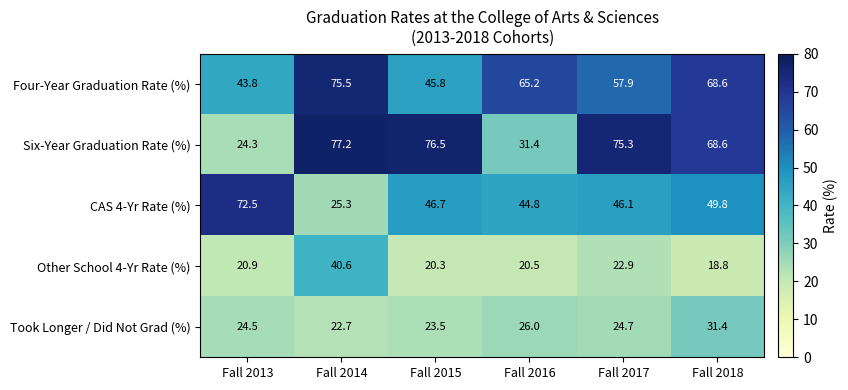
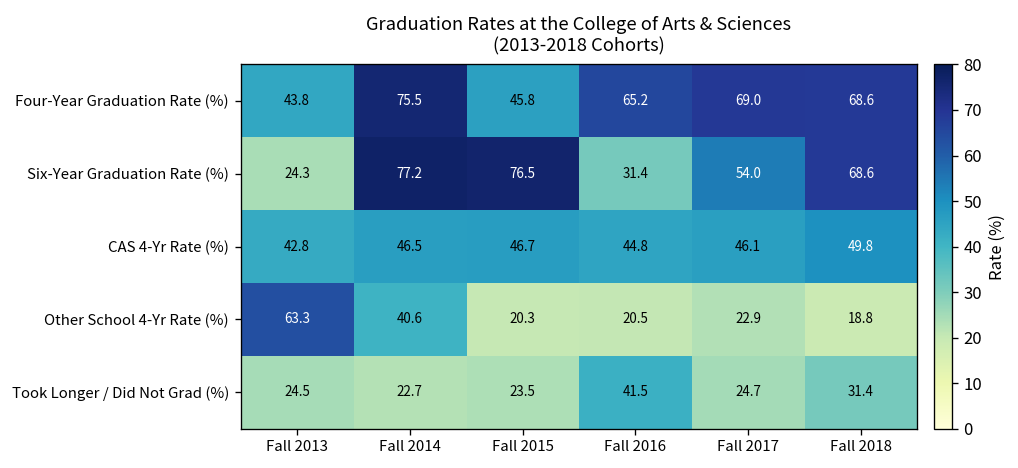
Four-Year Graduation Rate (%), Fall 2017: 57.9 -> 69.0
Six-Year Graduation Rate (%), Fall 2017: 75.3 -> 54.0
CAS 4-Yr Rate (%), Fall 2013: 72.5 -> 42.8
CAS 4-Yr Rate (%), Fall 2014: 25.3 -> 46.5
Other School 4-Yr Rate (%), Fall 2013: 20.9 -> 63.3
Took Longer / Did Not Grad (%), Fall 2016: 26.0 -> 41.5
